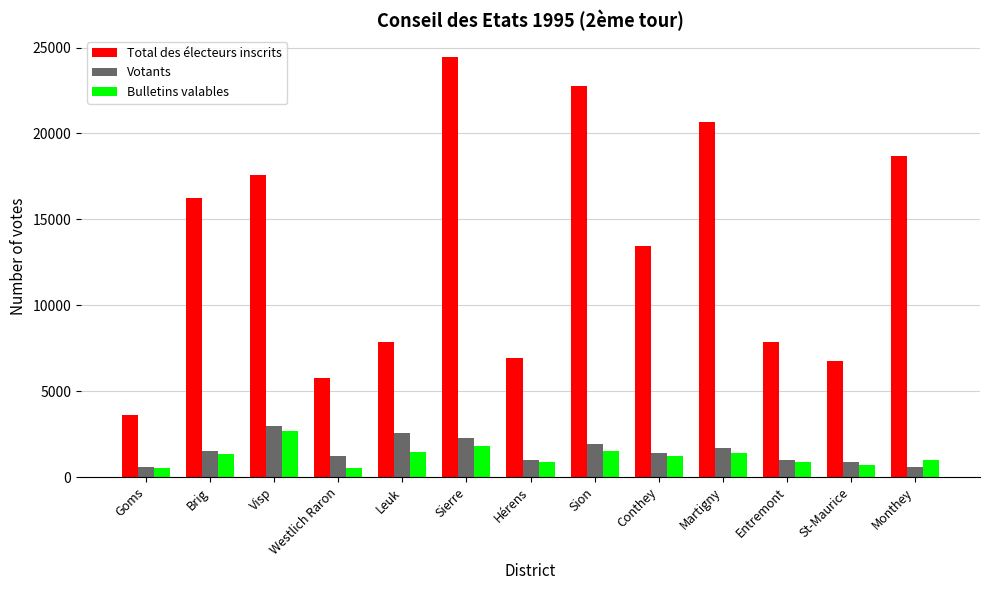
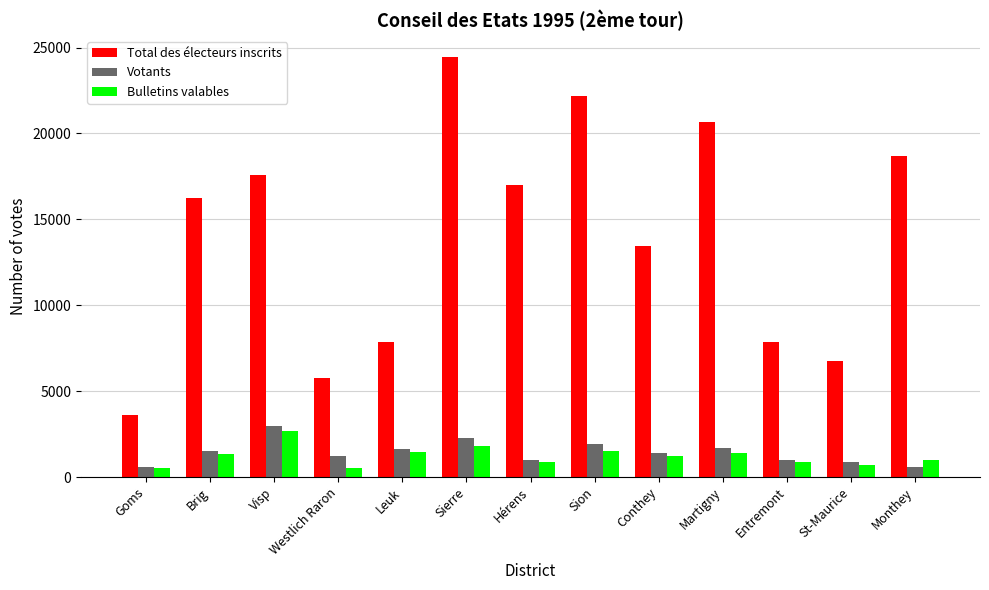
Votants, Leuk: 2600 -> 1600
Total des électeurs inscrits, Hérens: 6900 -> 17000
Total des électeurs inscrits, Sion: 22700 -> 22200
